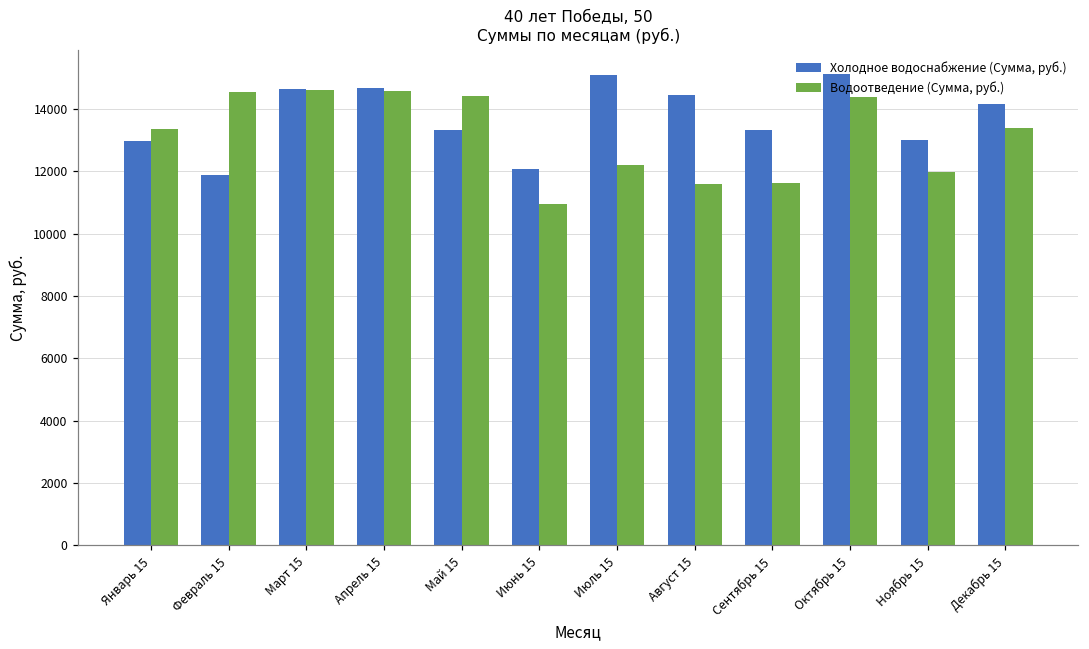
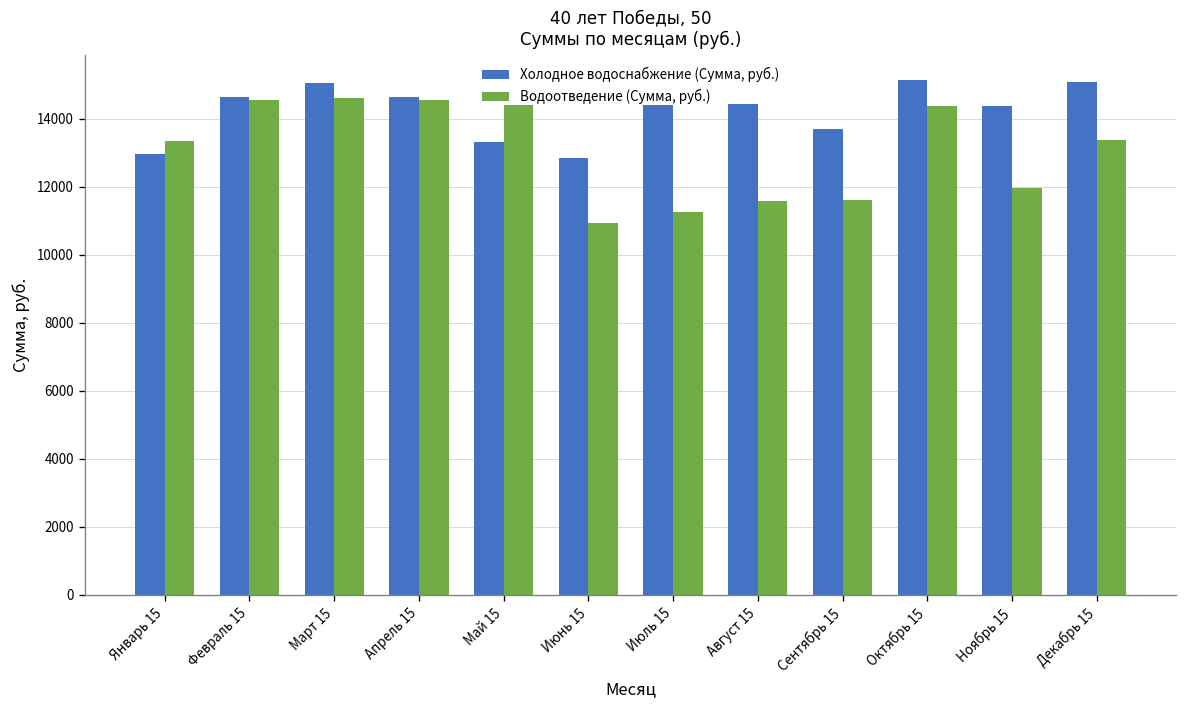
Холодное водоснабжение (Сумма, руб.), Февраль 15: 11900 -> 14700
Холодное водоснабжение (Сумма, руб.), Март 15: 14700 -> 15100
Холодное водоснабжение (Сумма, руб.), Июнь 15: 12100 -> 12900
Холодное водоснабжение (Сумма, руб.), Июль 15: 15100 -> 14400
Водоотведение (Сумма, руб.), Июль 15: 12200 -> 11300
Холодное водоснабжение (Сумма, руб.), Сентябрь 15: 13300 -> 13700
Холодное водоснабжение (Сумма, руб.), Ноябрь 15: 13000 -> 14400
Холодное водоснабжение (Сумма, руб.), Декабрь 15: 14200 -> 15100
